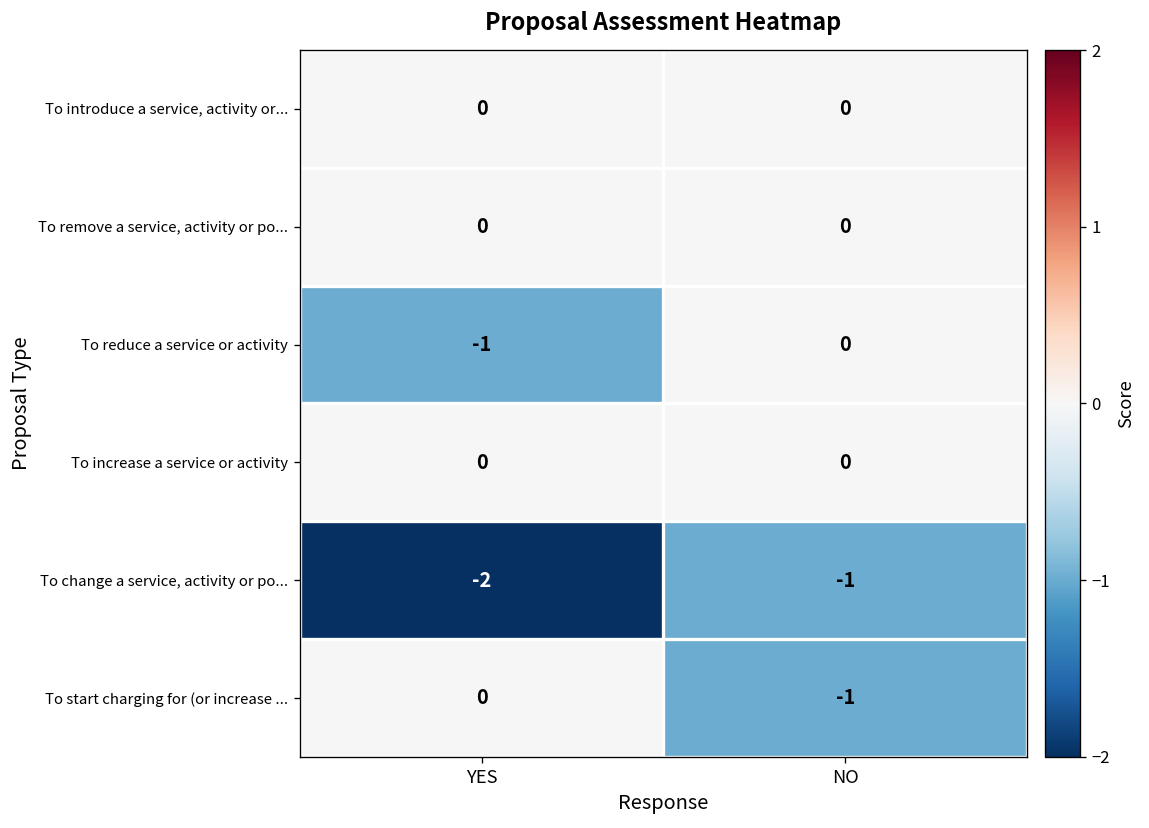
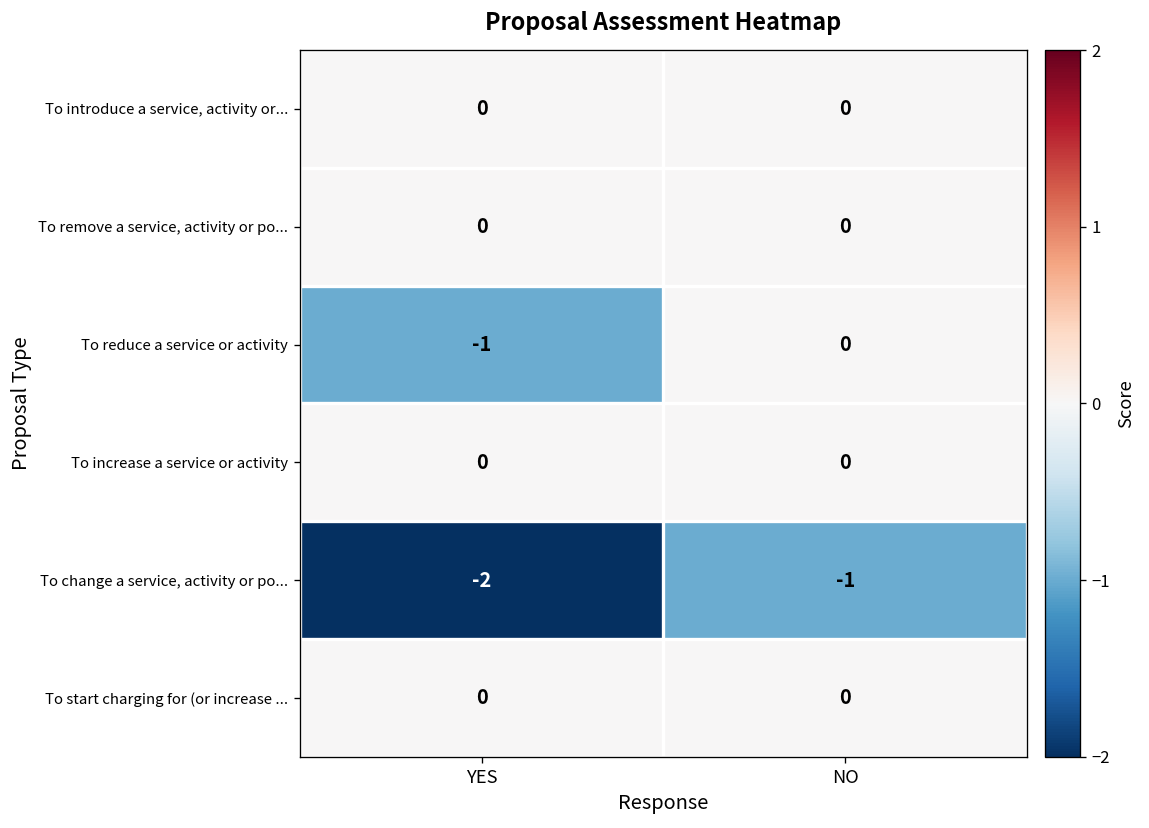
To start charging for (or increase ..., NO: -1 -> 0
